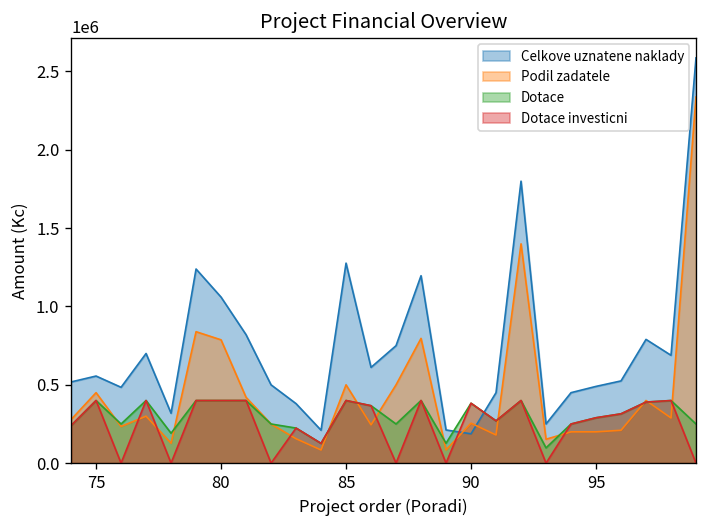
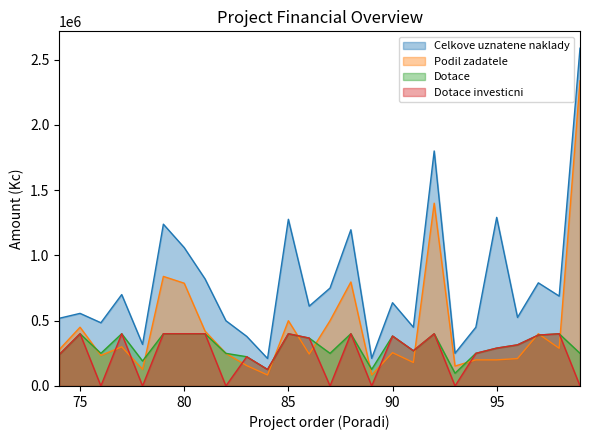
Celkove uznatene naklady, 90: 190000 -> 640000
Celkove uznatene naklady, 95: 490000 -> 1290000
